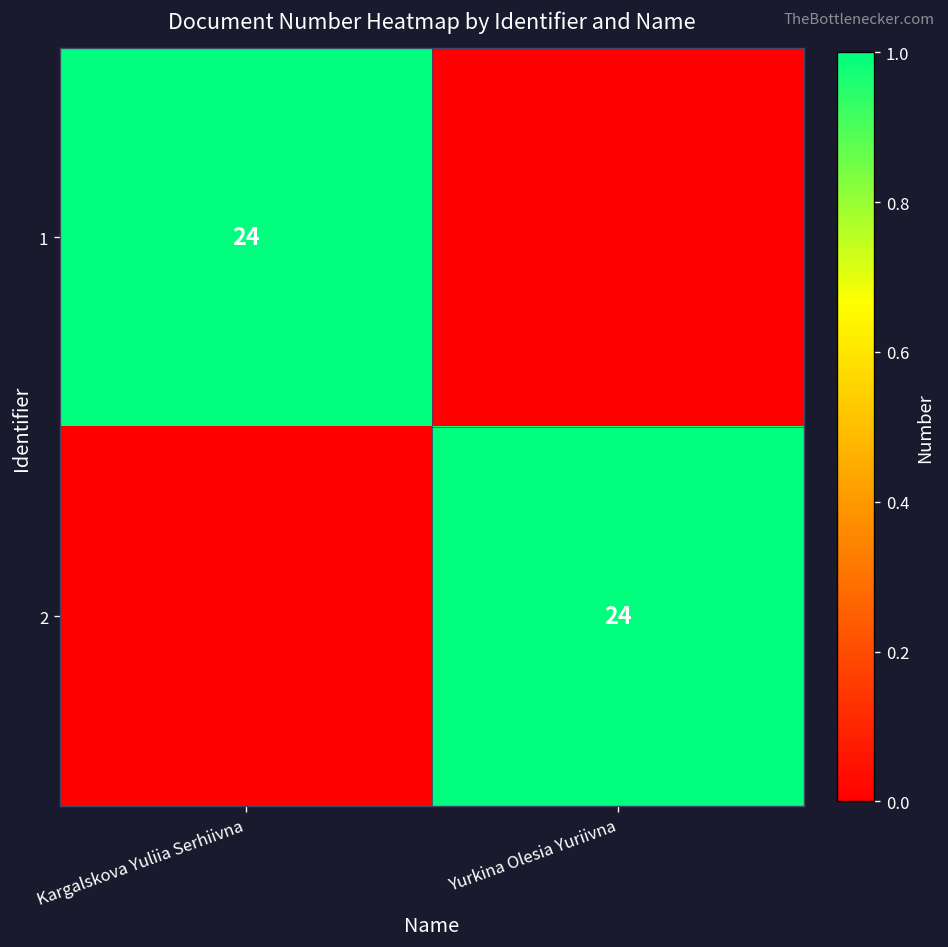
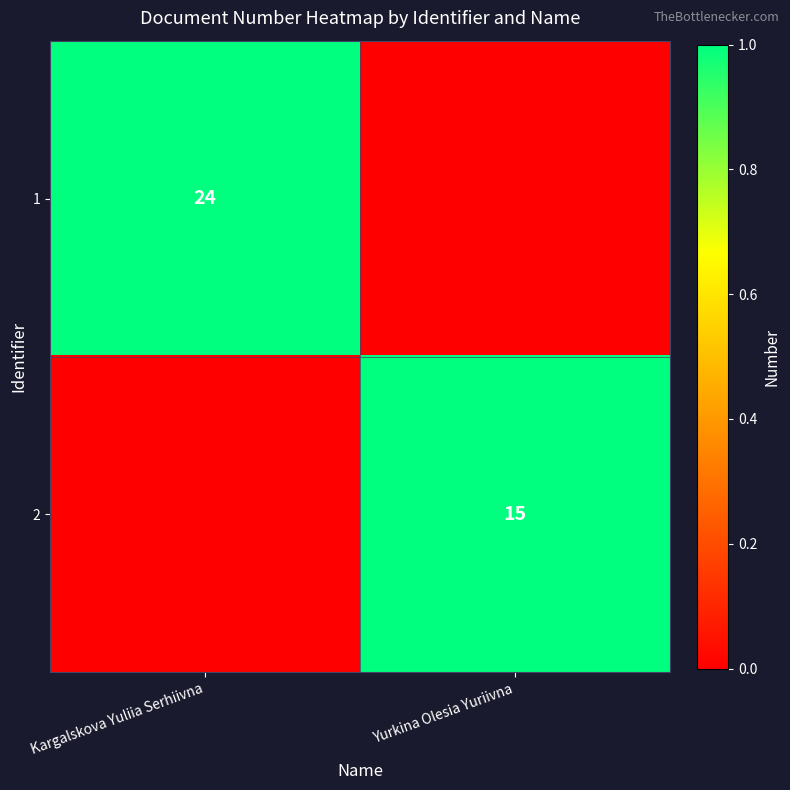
2, Yurkina Olesia Yuriivna: 24 -> 15
